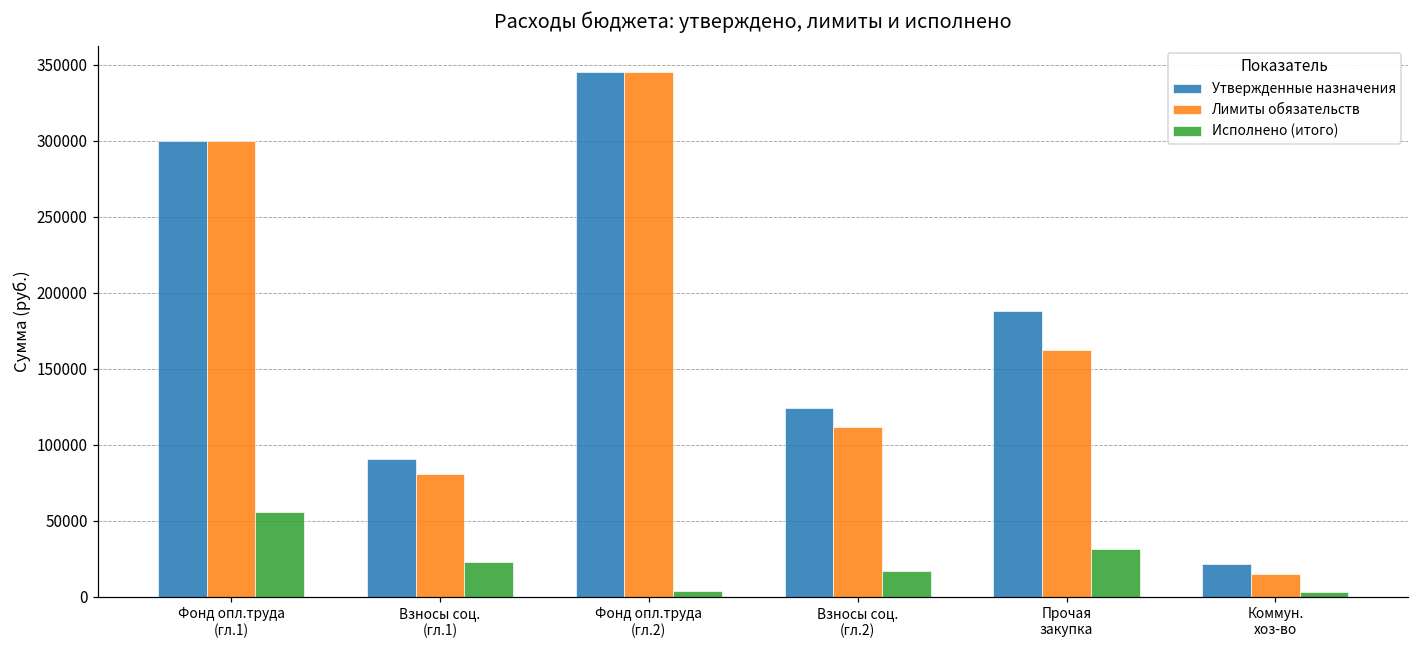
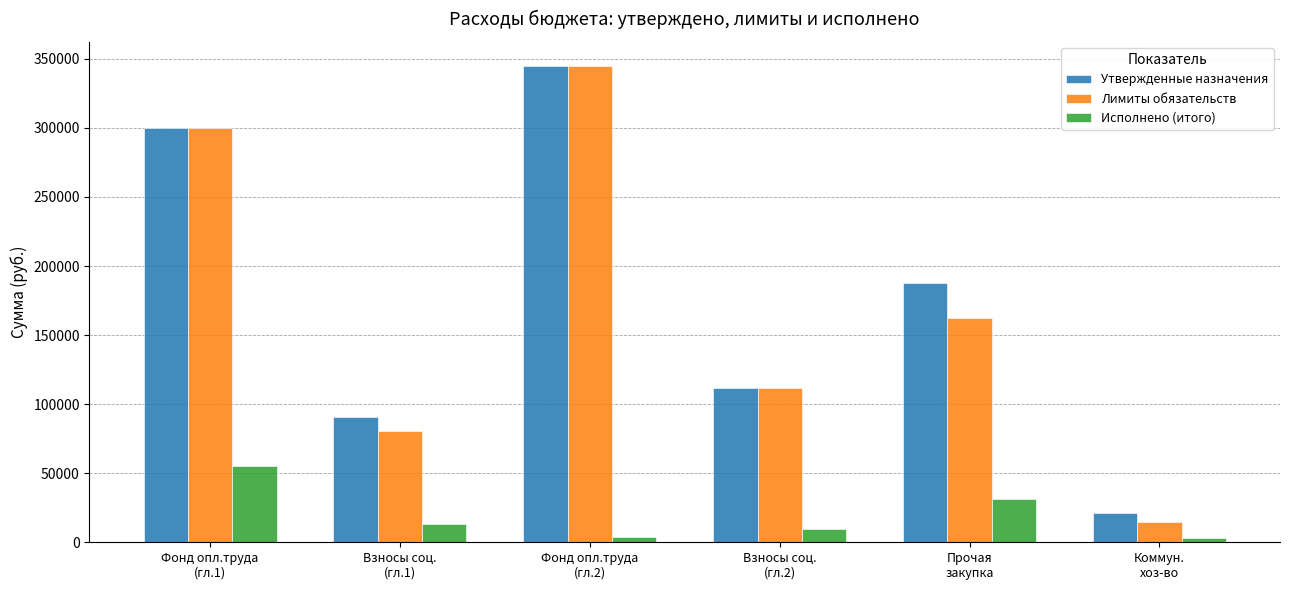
Исполнено (итого), Взносы соц. (гл.1): 23000 -> 13000
Утвержденные назначения, Взносы соц. (гл.2): 124000 -> 112000
Исполнено (итого), Взносы соц. (гл.2): 17000 -> 9000
